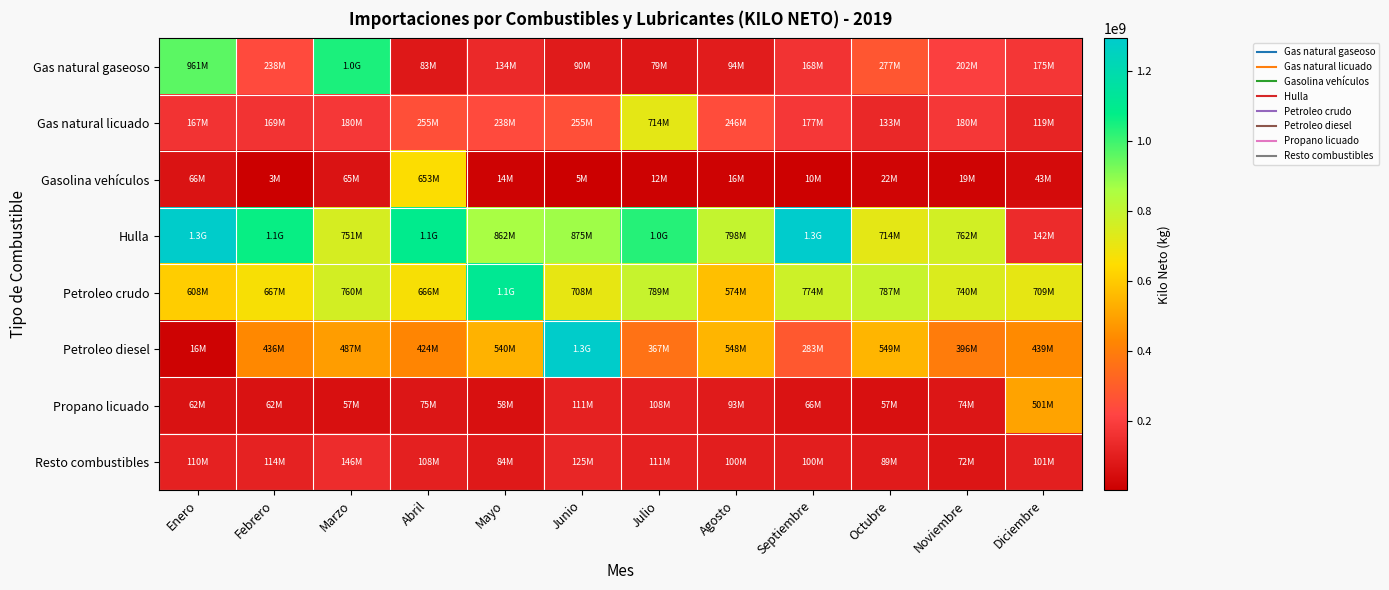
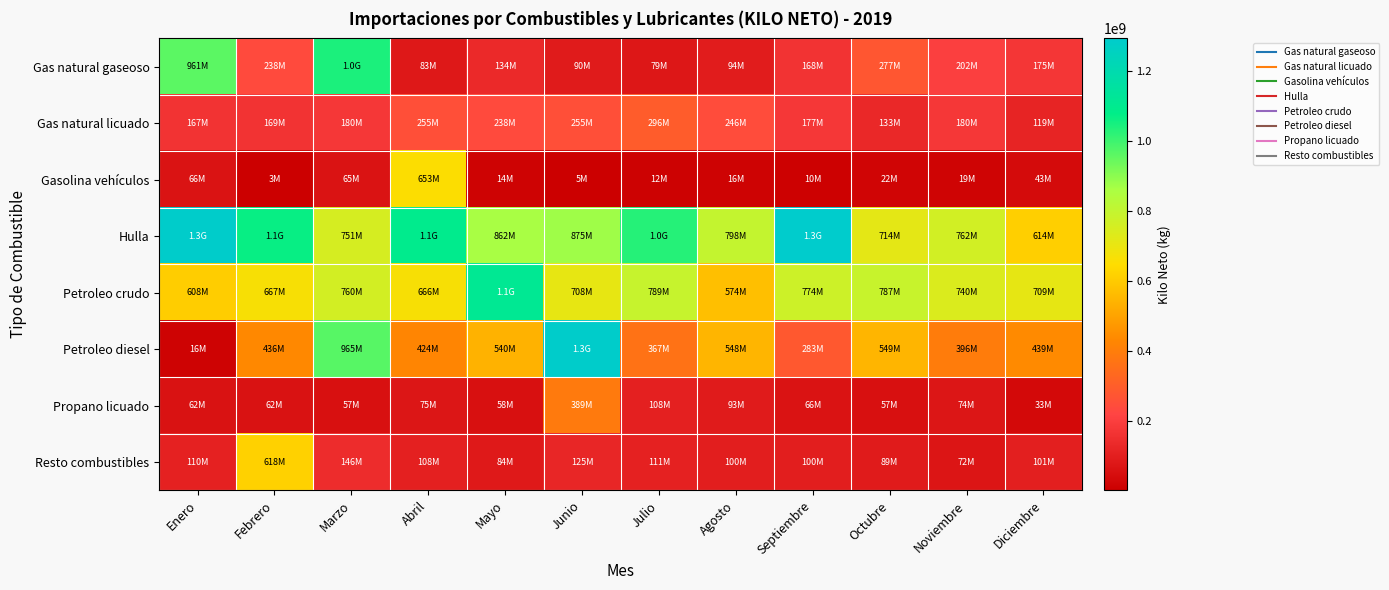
Gas natural licuado, Julio: 714M -> 296M
Hulla, Diciembre: 142M -> 614M
Petroleo diesel, Marzo: 487M -> 965M
Propano licuado, Junio: 111M -> 389M
Propano licuado, Diciembre: 501M -> 33M
Resto combustibles, Febrero: 114M -> 618M
